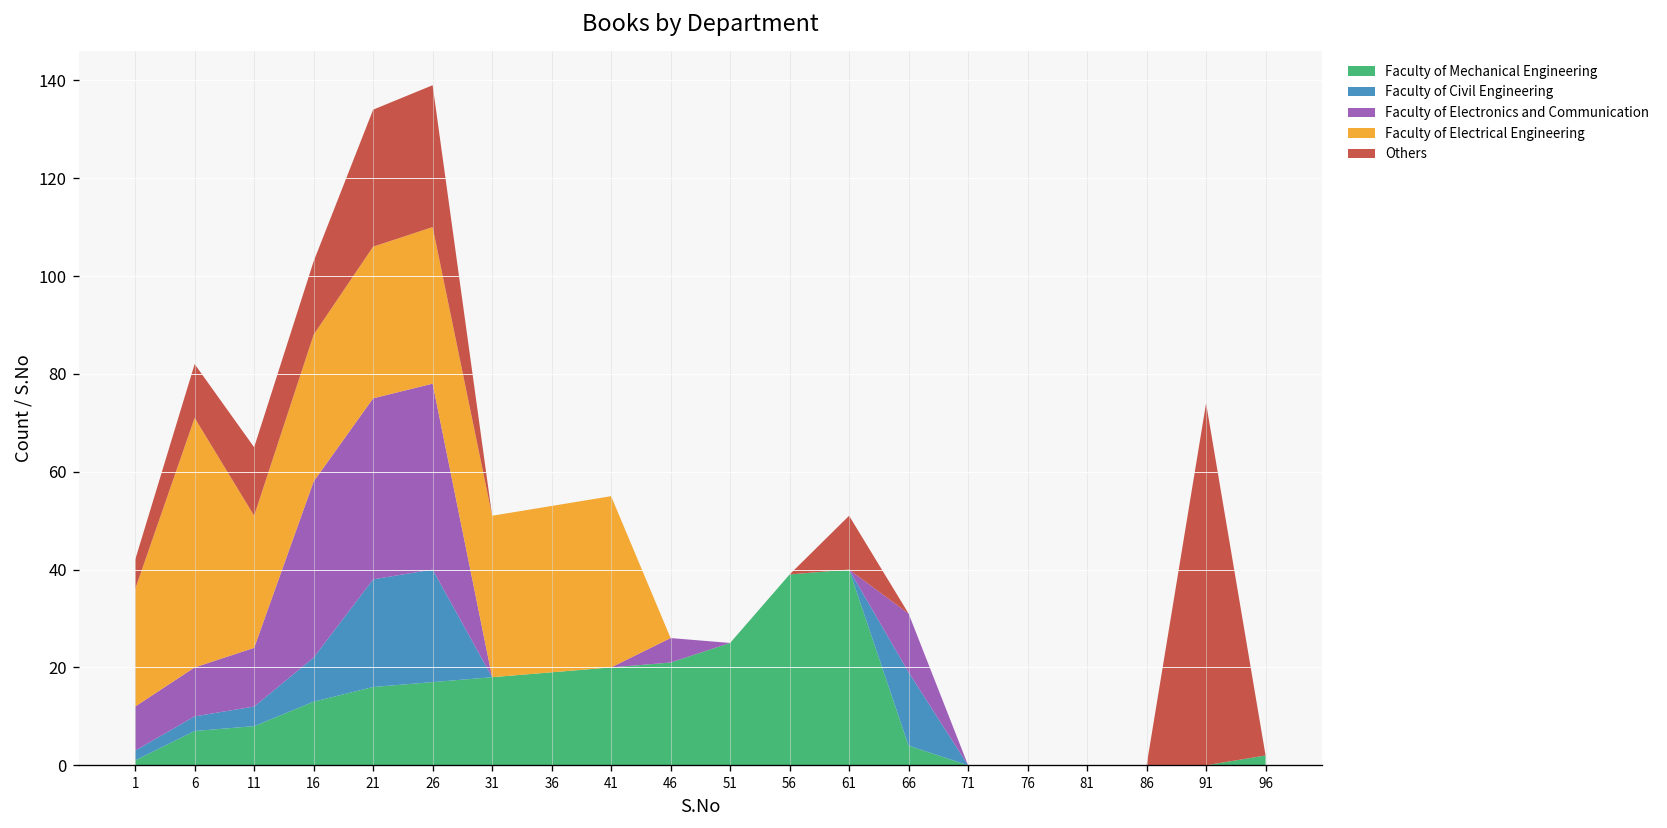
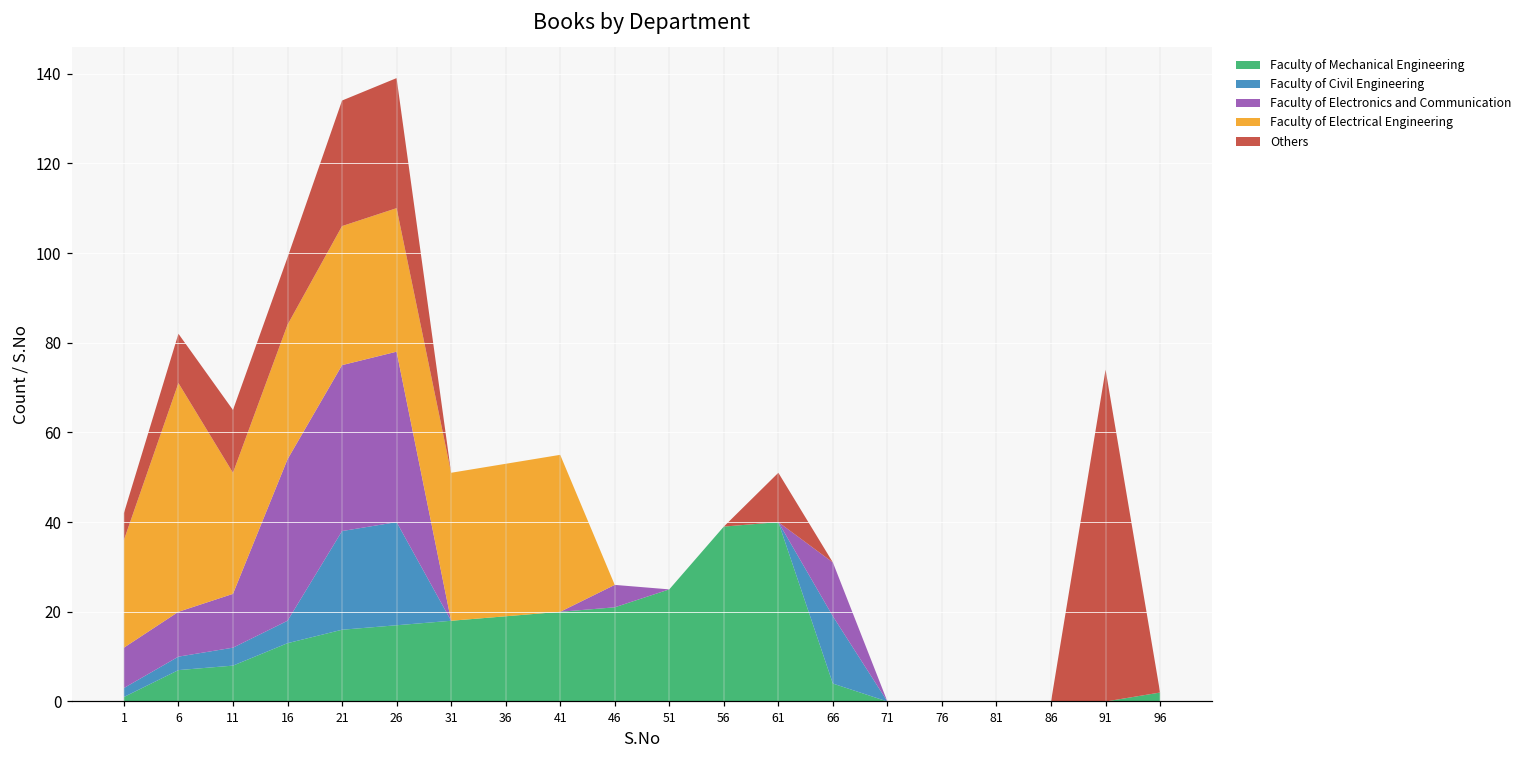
Faculty of Civil Engineering, 16: 9 -> 5
